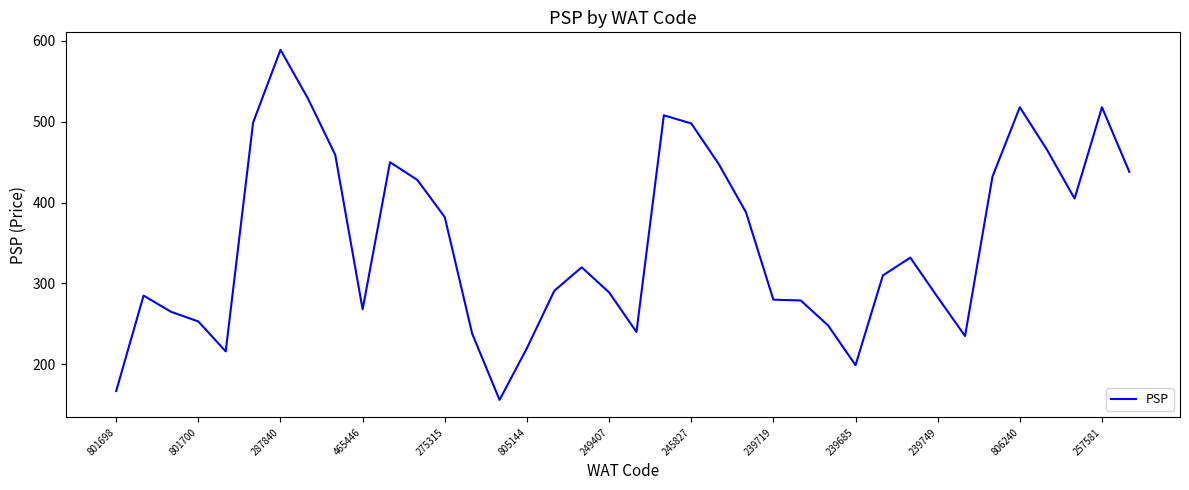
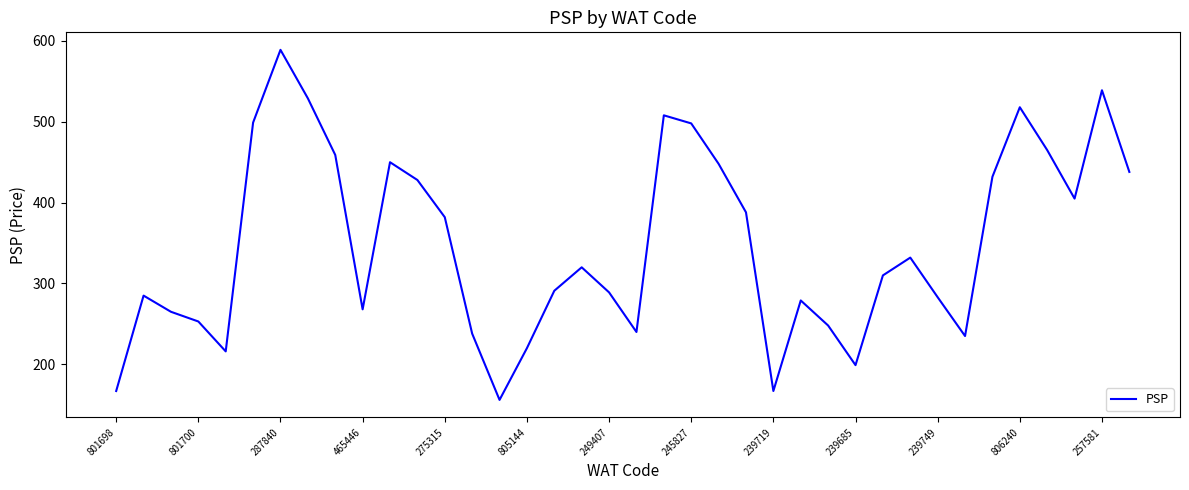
239719: 280 -> 170
257581: 520 -> 540
